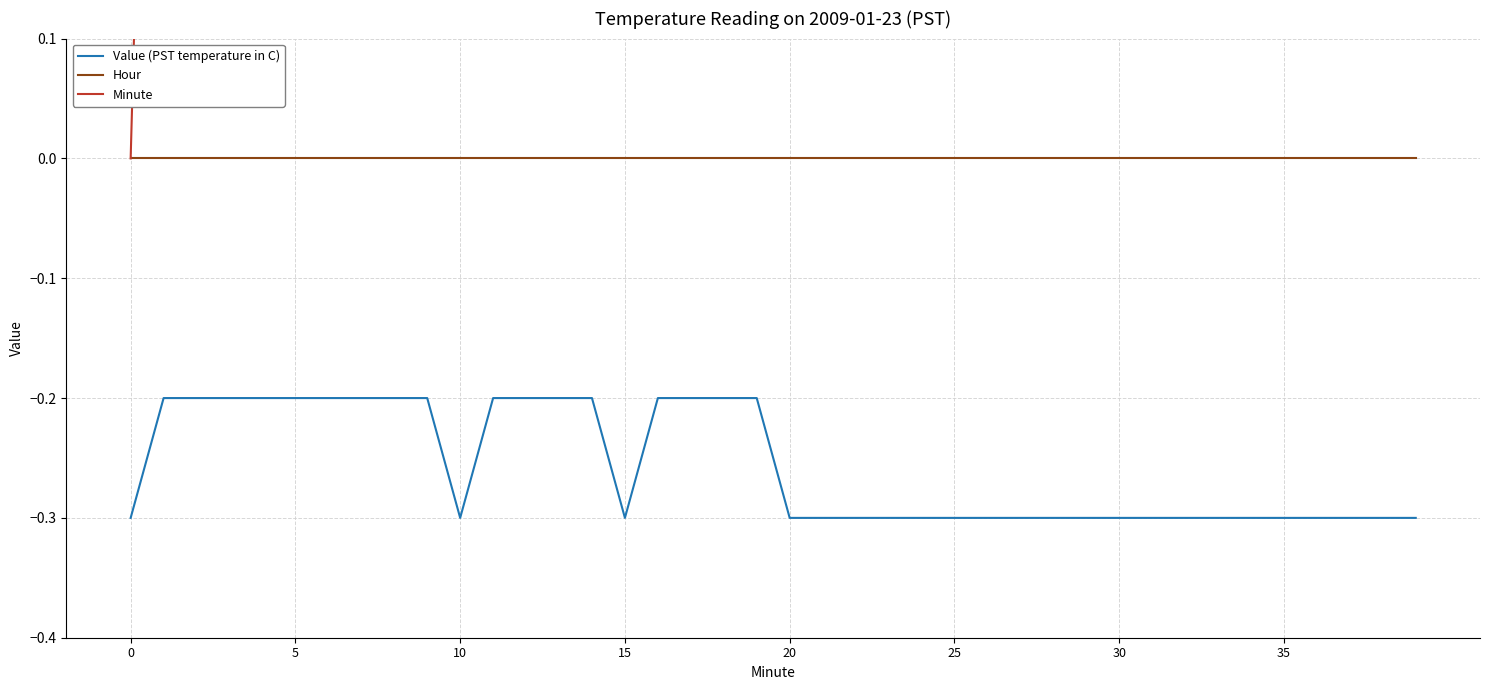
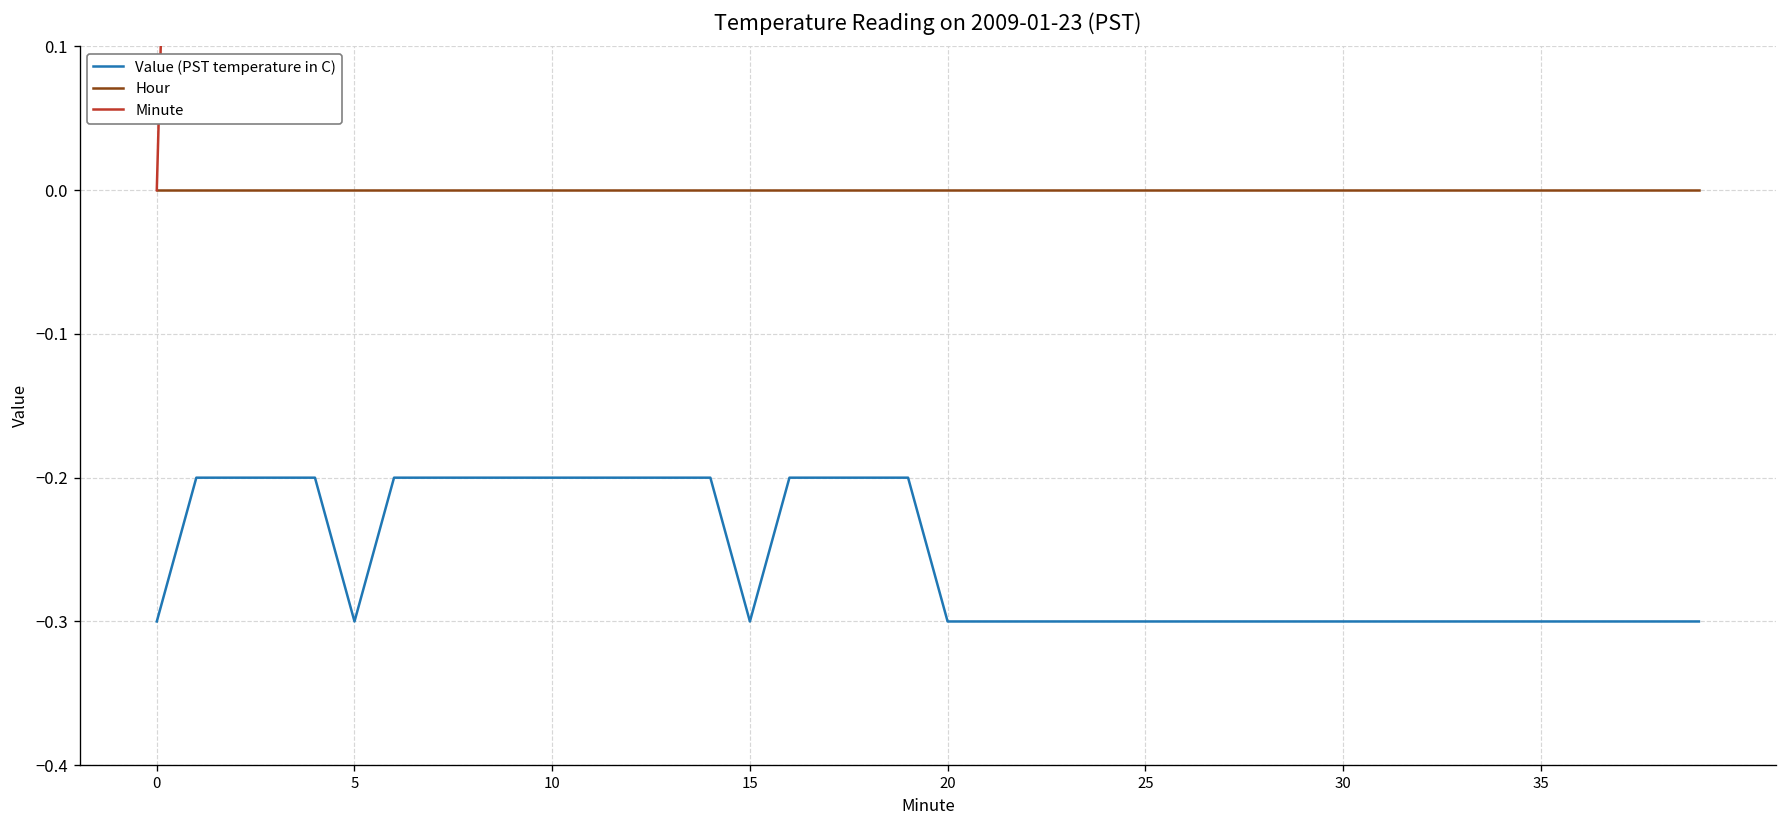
Value (PST temperature in C), 5: -0.2 -> -0.3
Value (PST temperature in C), 10: -0.3 -> -0.2
